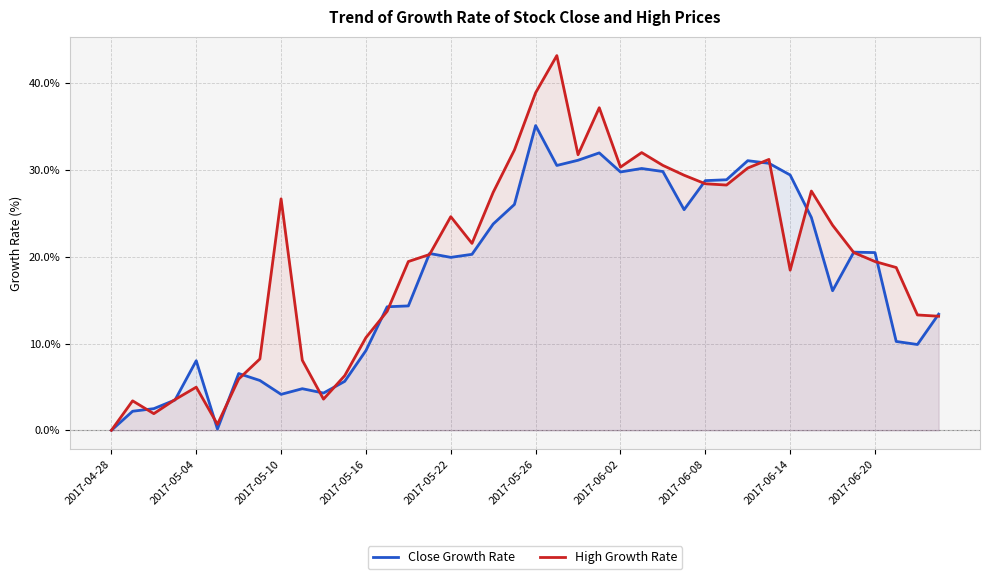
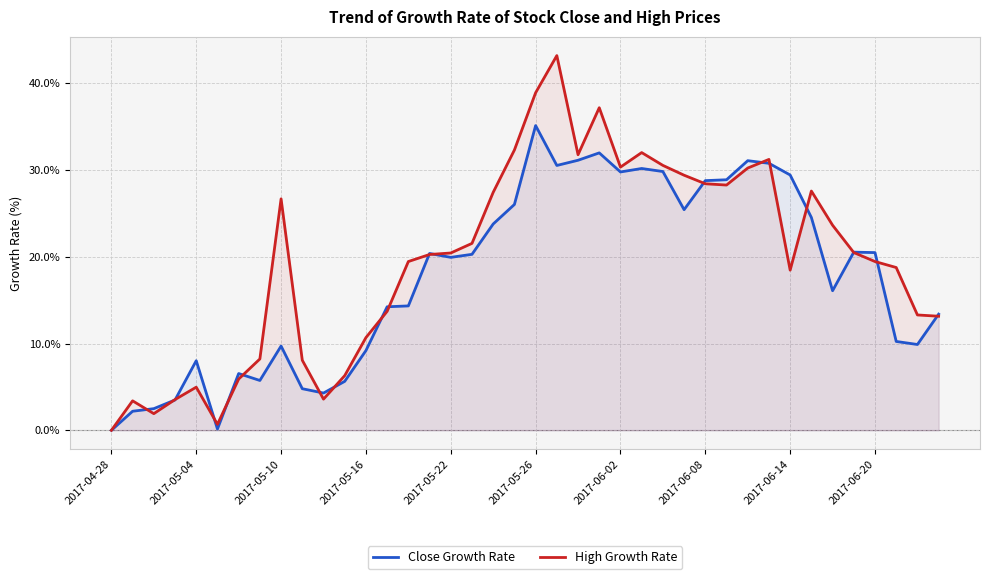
Close Growth Rate, 2017-05-10: 4% -> 10%
High Growth Rate, 2017-05-22: 25% -> 20%
